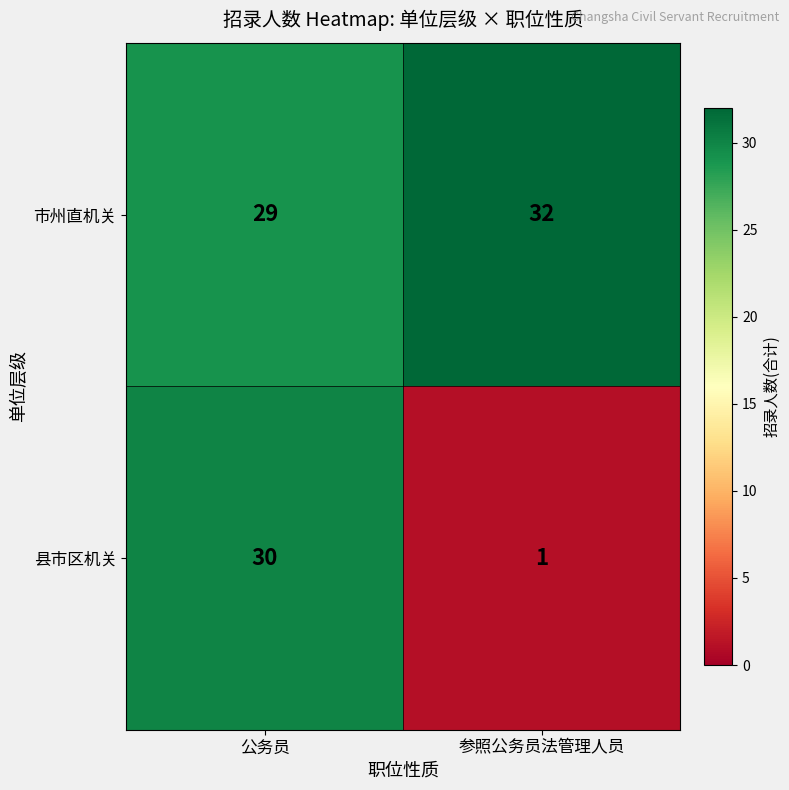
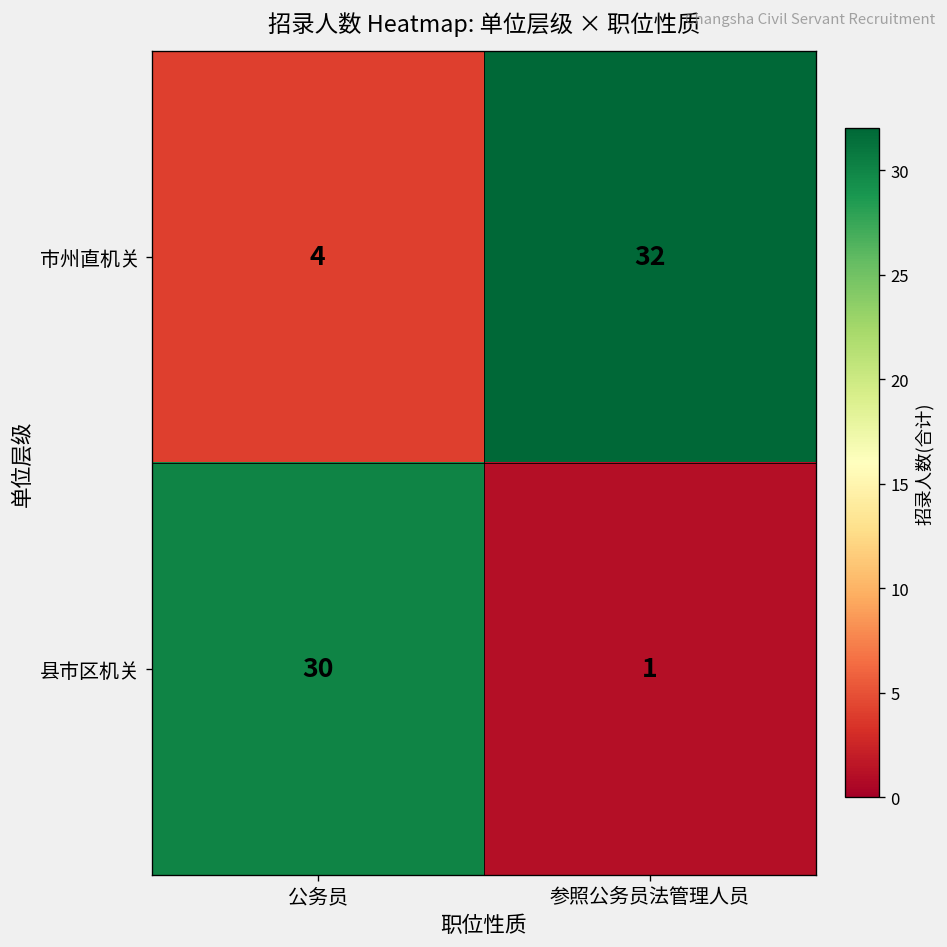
市州直机关, 公务员: 29 -> 4
